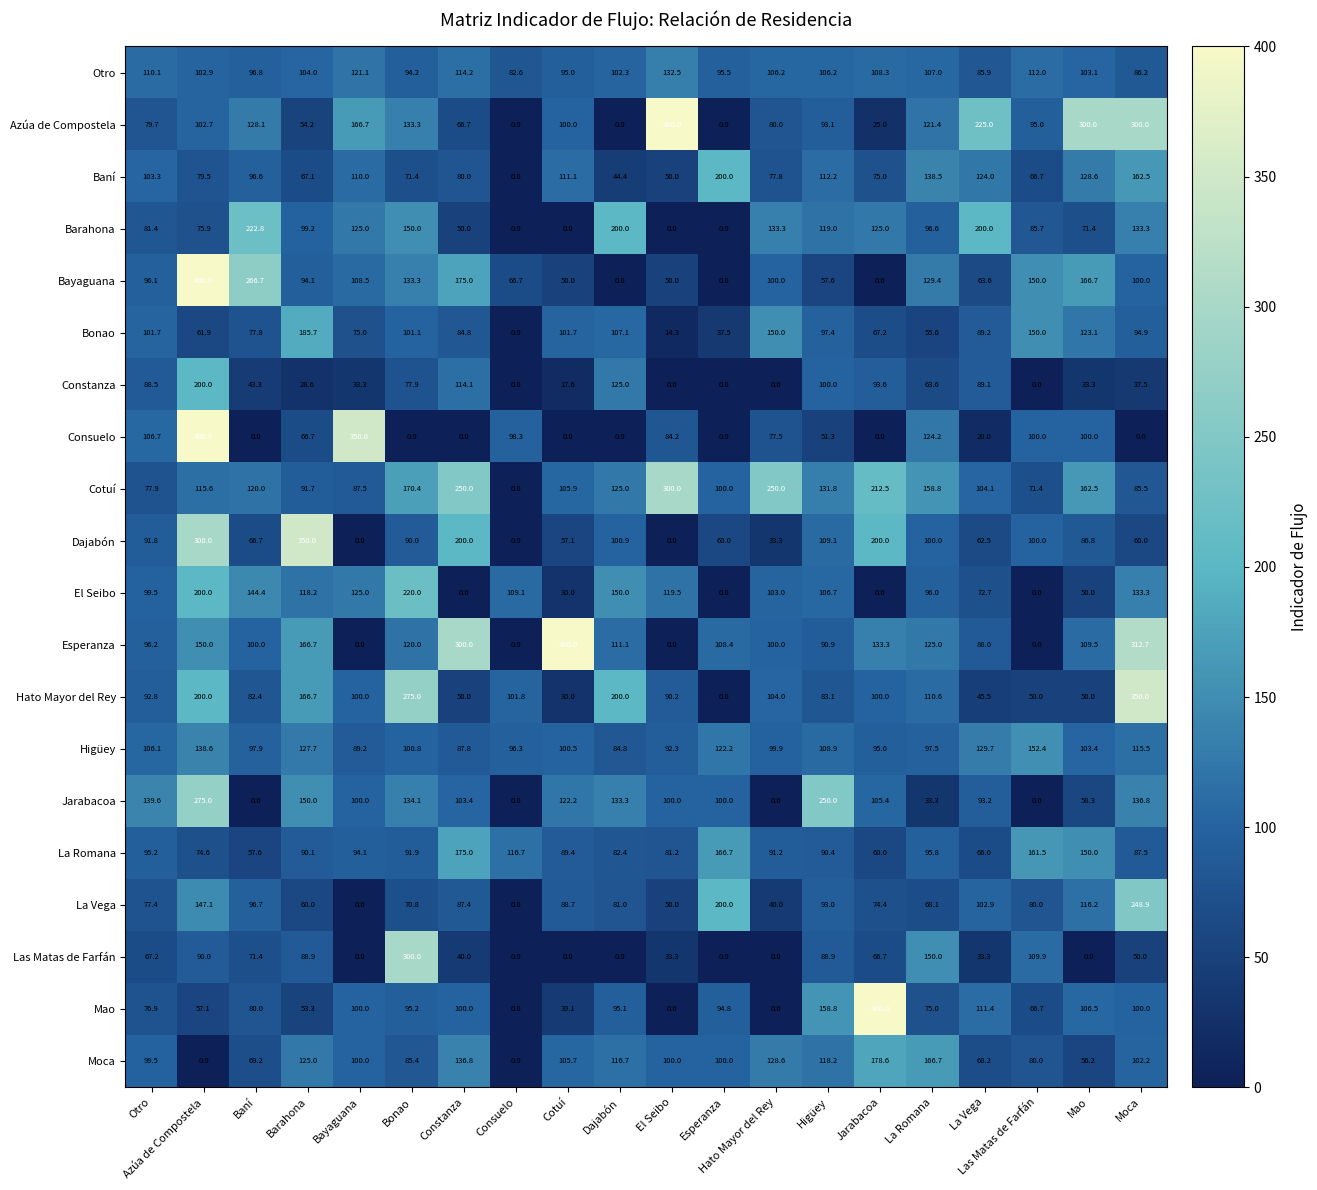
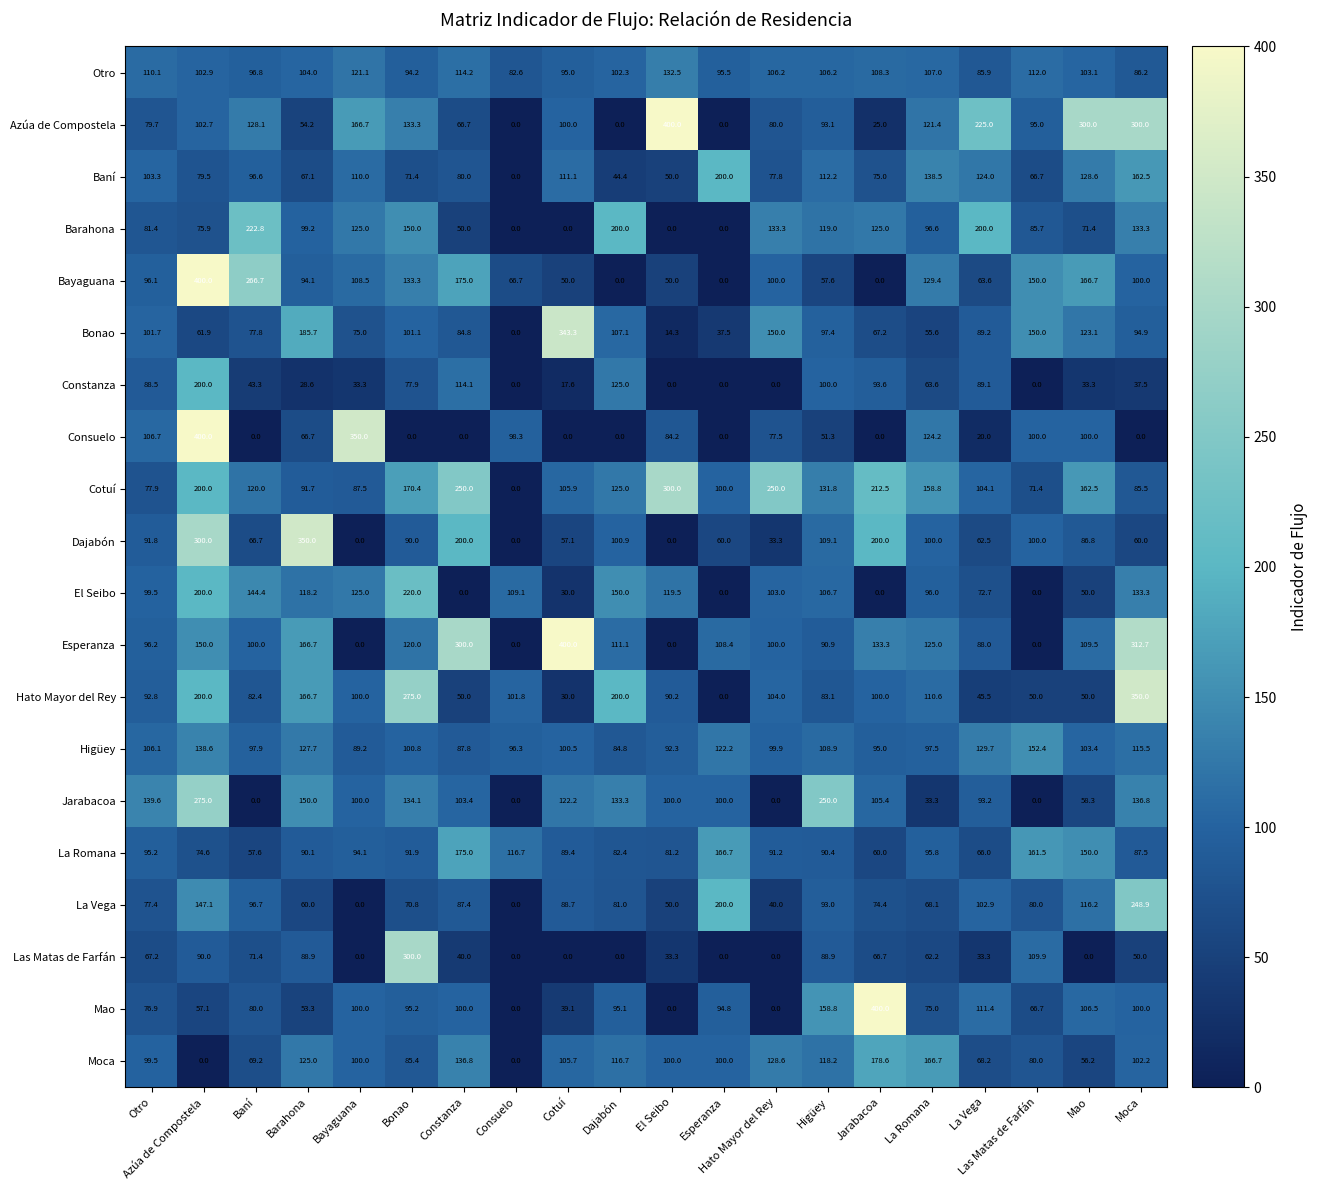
Bonao, Cotuí: 101.7 -> 343.3
Cotuí, Azúa de Compostela: 115.6 -> 200.0
Las Matas de Farfán, La Romana: 150.0 -> 62.2
